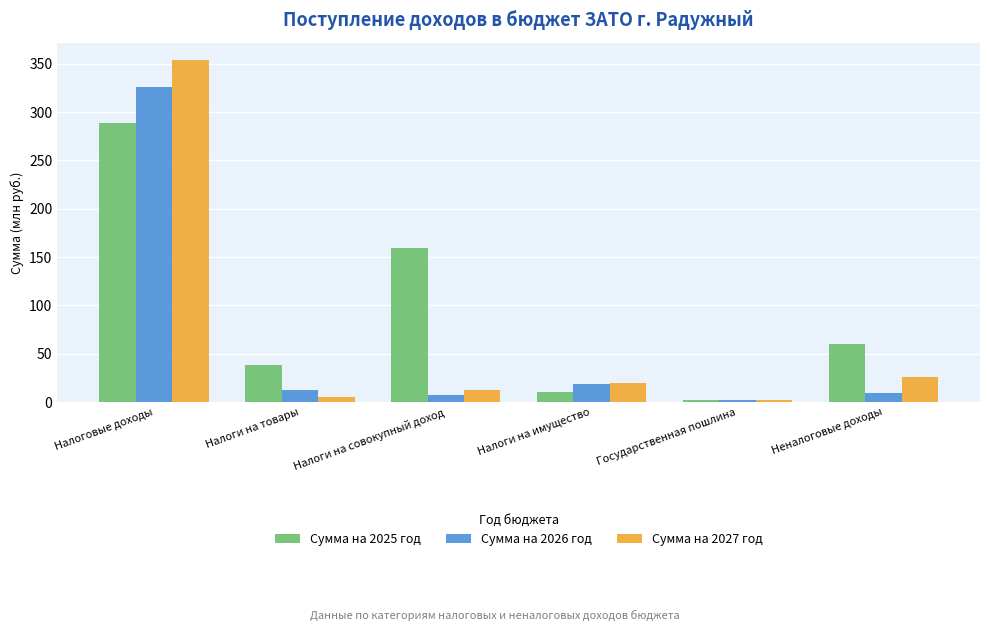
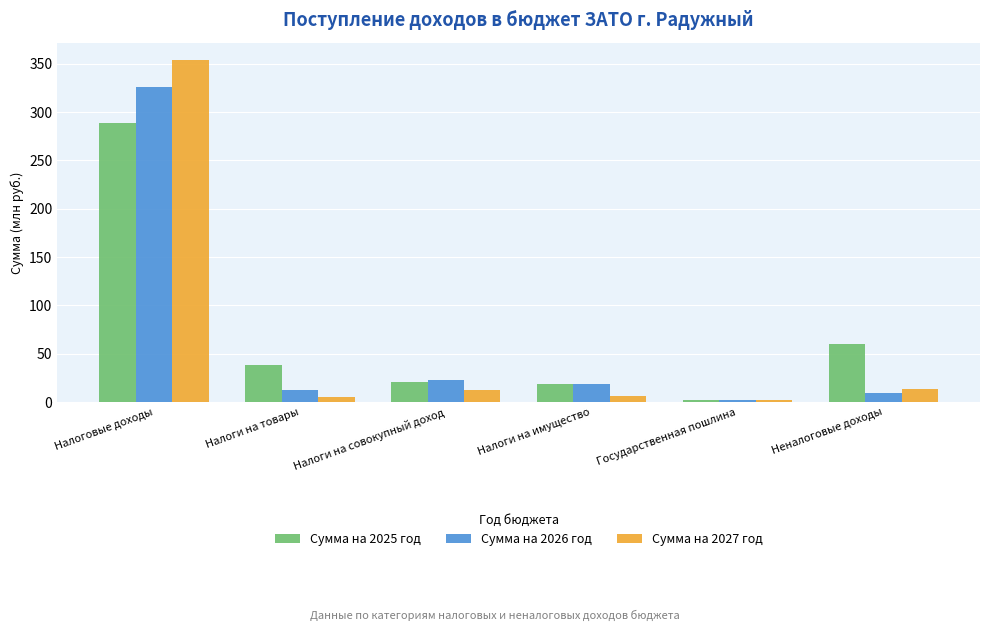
Сумма на 2025 год, Налоги на совокупный доход: 160 -> 20
Сумма на 2026 год, Налоги на совокупный доход: 10 -> 20
Сумма на 2025 год, Налоги на имущество: 10 -> 20
Сумма на 2027 год, Налоги на имущество: 20 -> 10
Сумма на 2027 год, Неналоговые доходы: 30 -> 10
